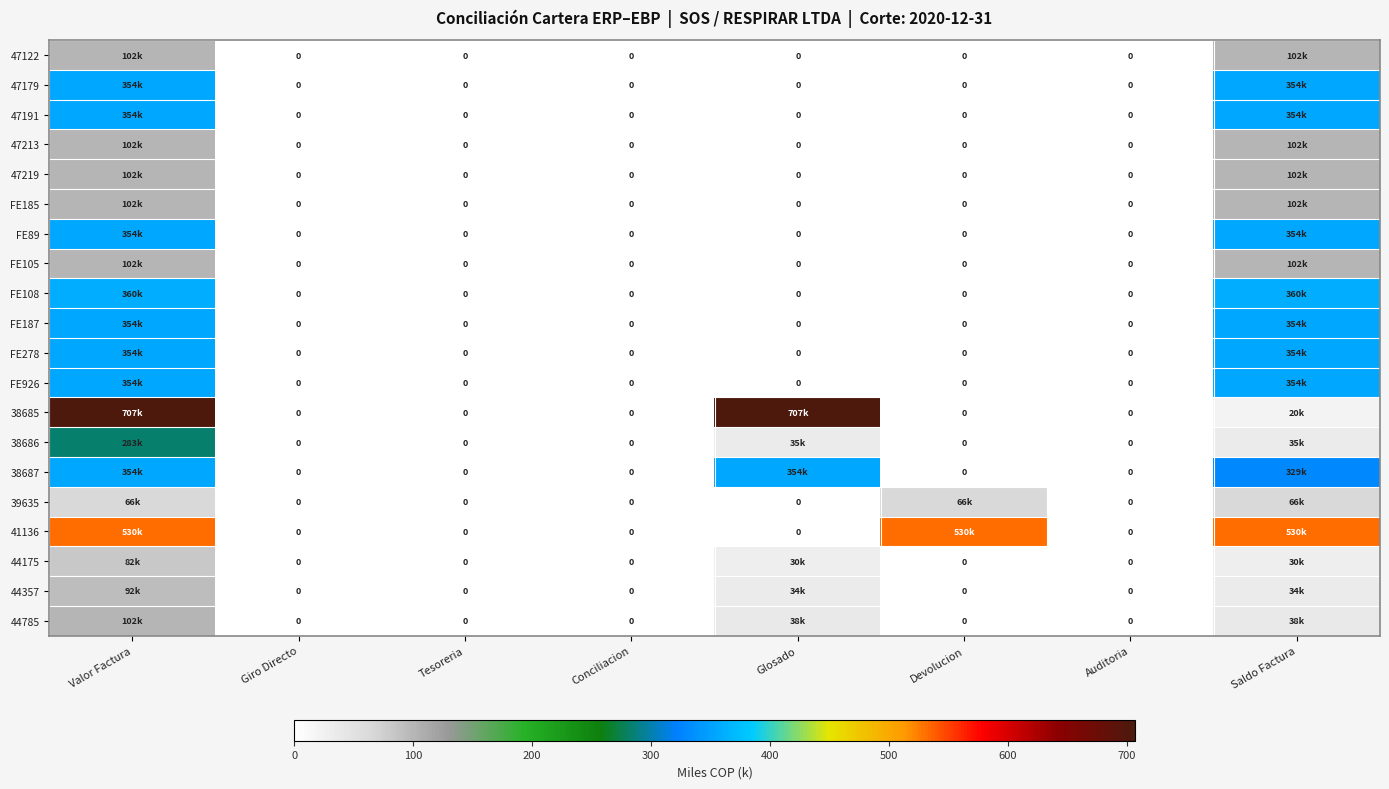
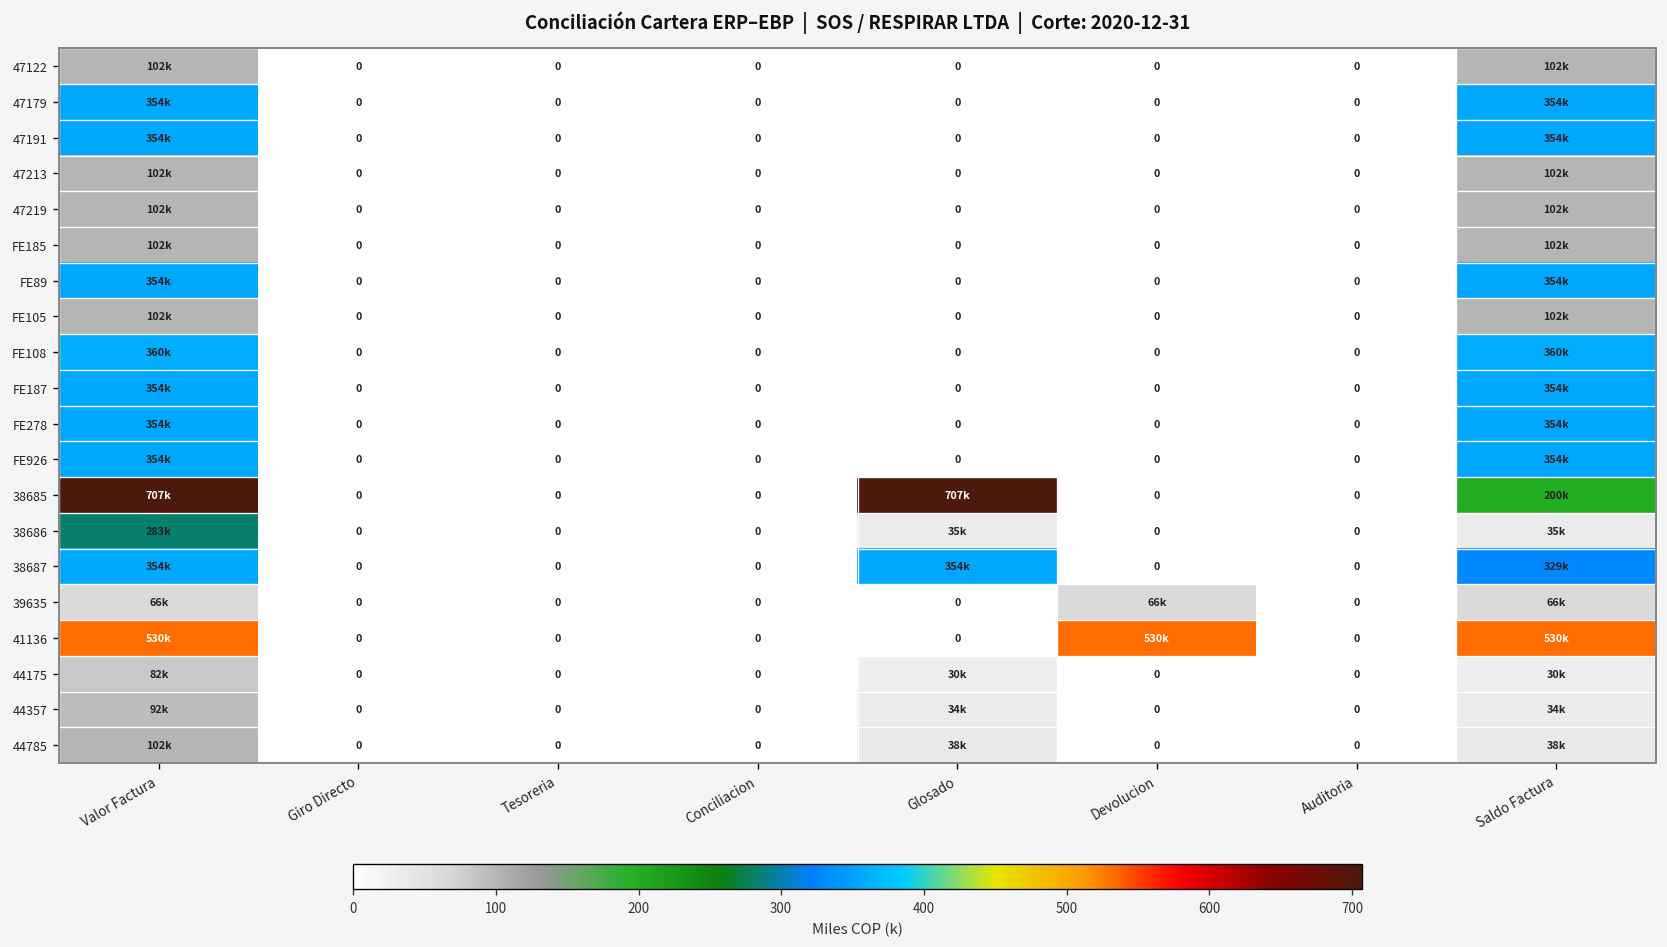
38685, Saldo Factura: 20k -> 200k
